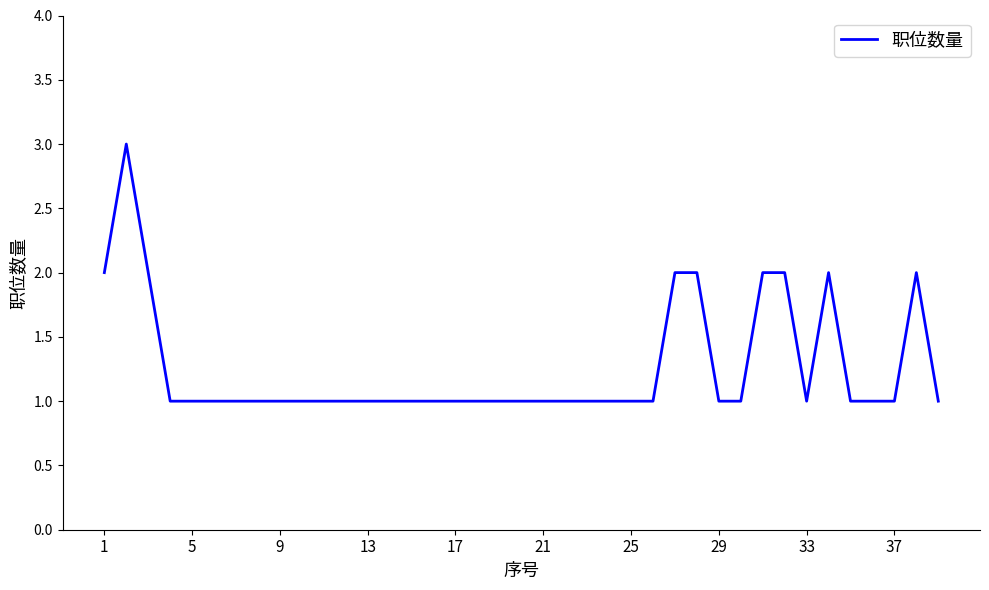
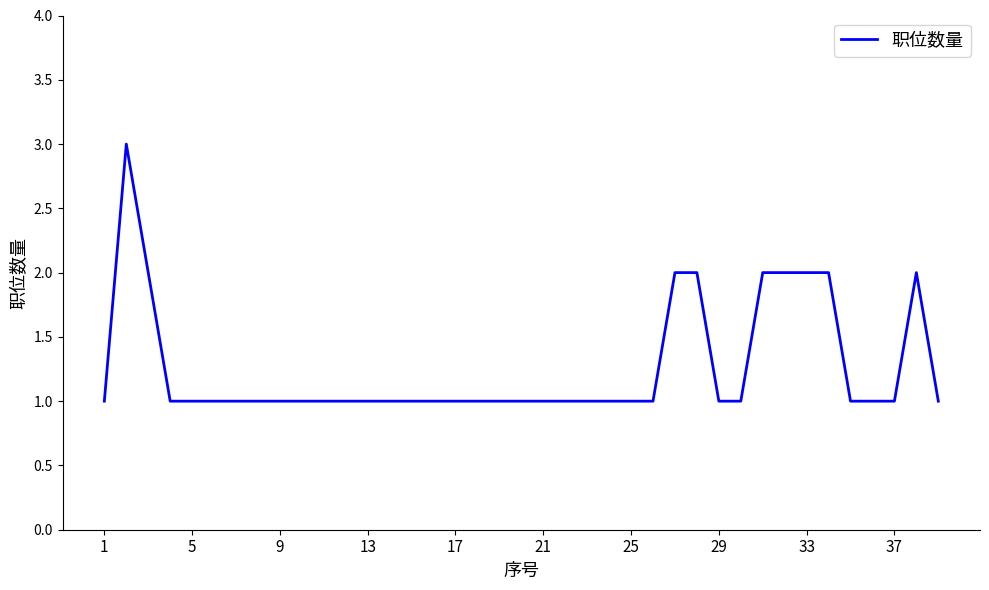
1: 2 -> 1
33: 1 -> 2
